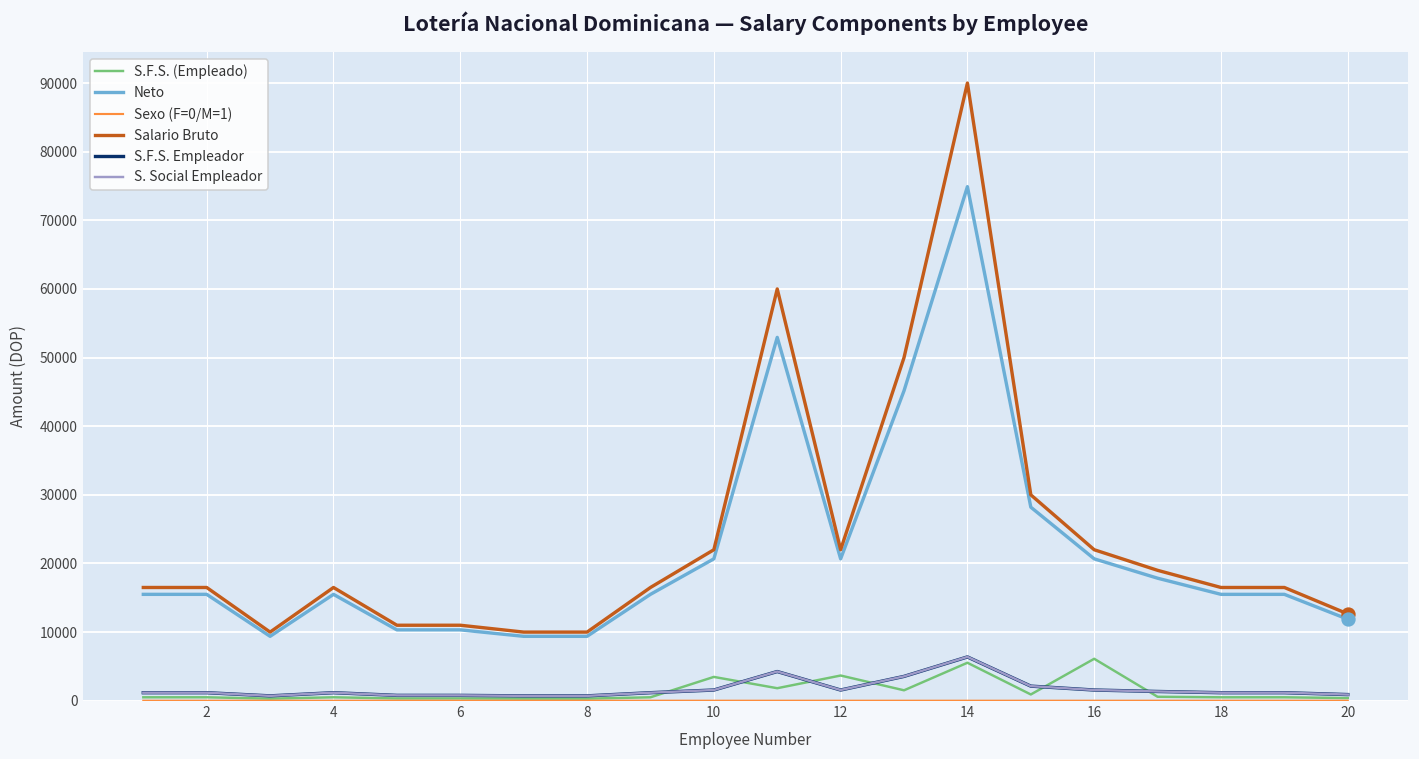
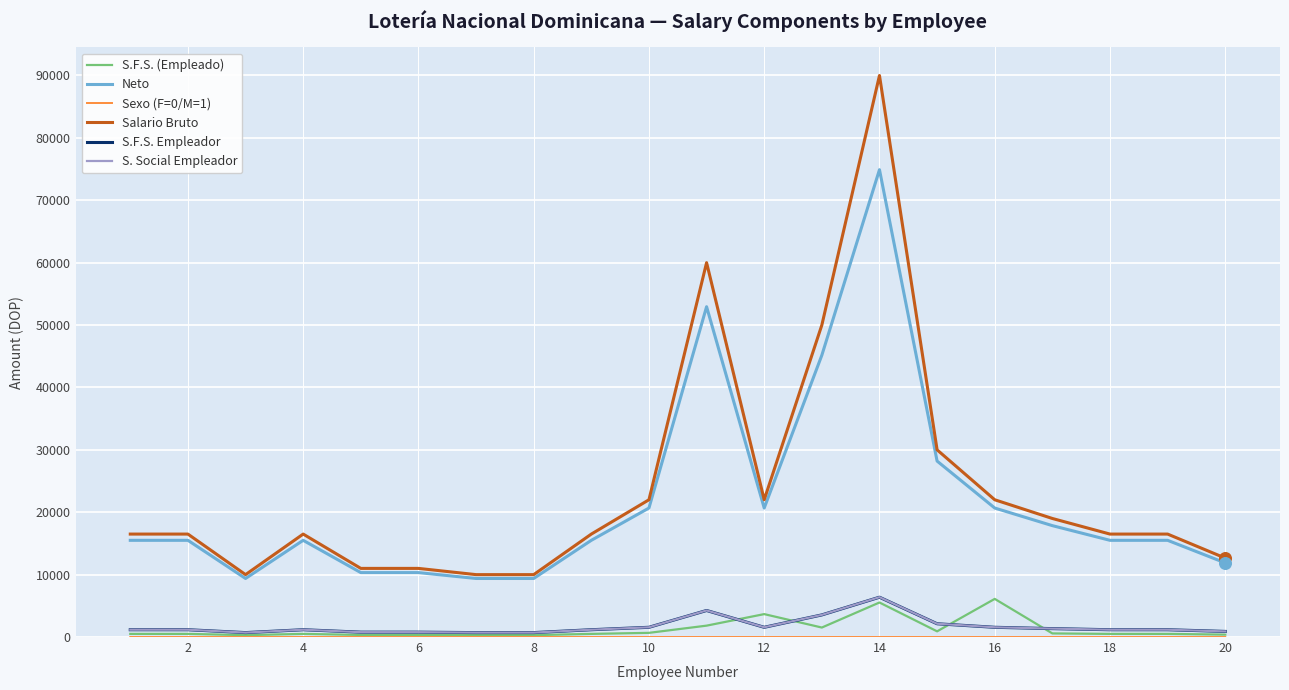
S.F.S. (Empleado), 10: 3000 -> 1000
